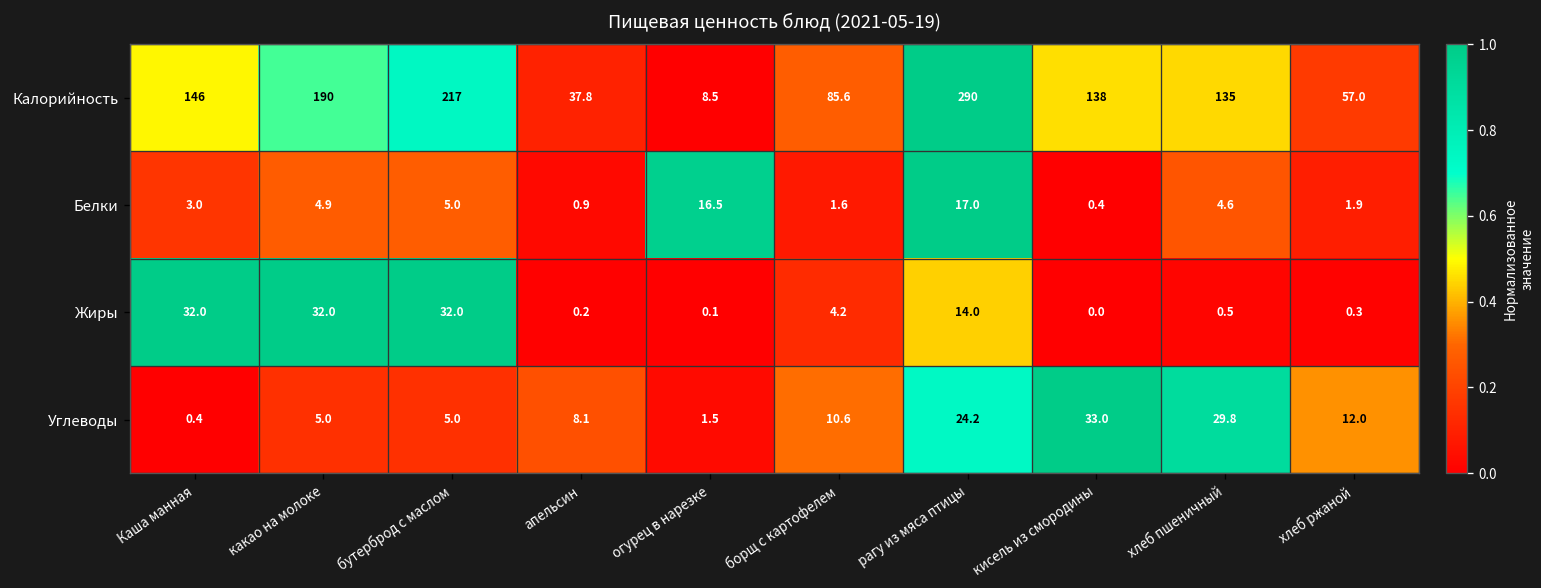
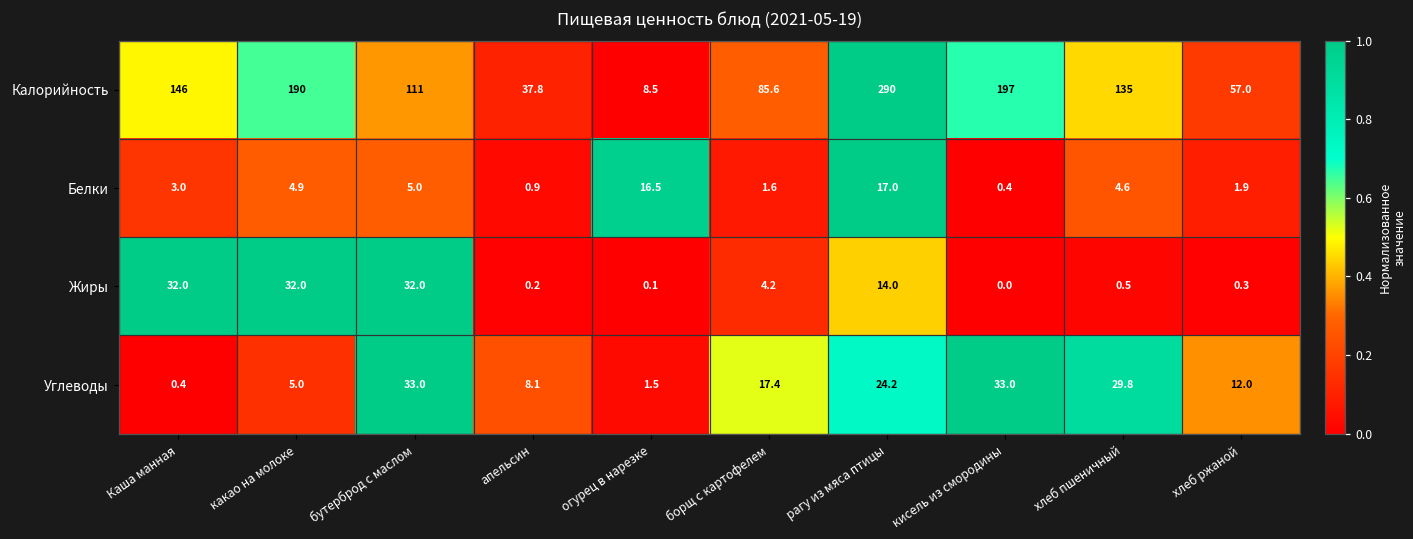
Калорийность, бутерброд с маслом: 217 -> 111
Калорийность, кисель из смородины: 138 -> 197
Углеводы, бутерброд с маслом: 5.0 -> 33.0
Углеводы, борщ с картофелем: 10.6 -> 17.4
